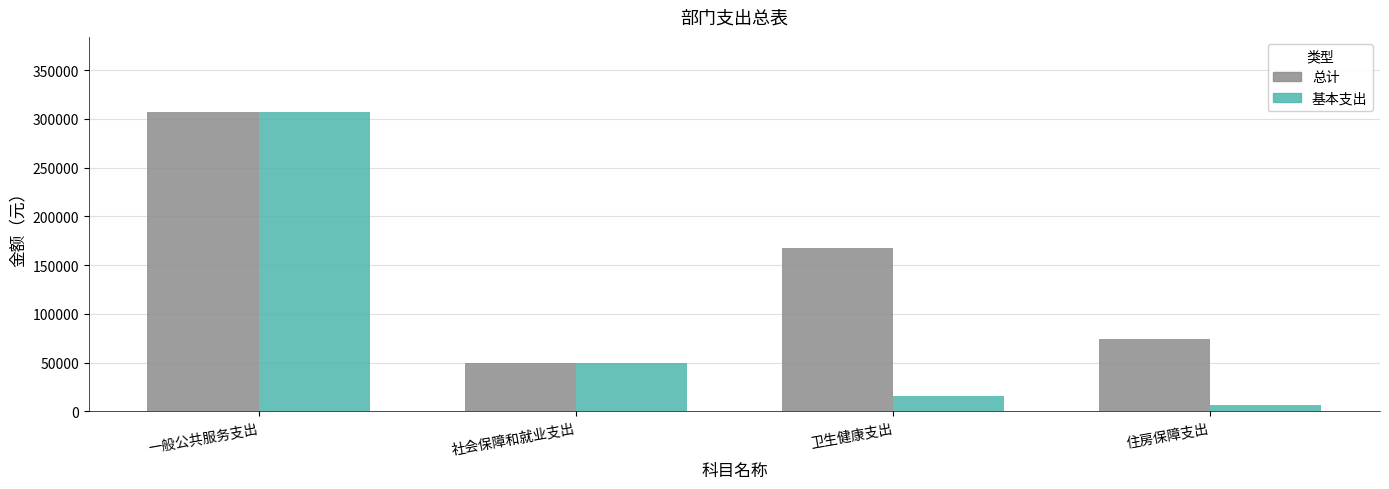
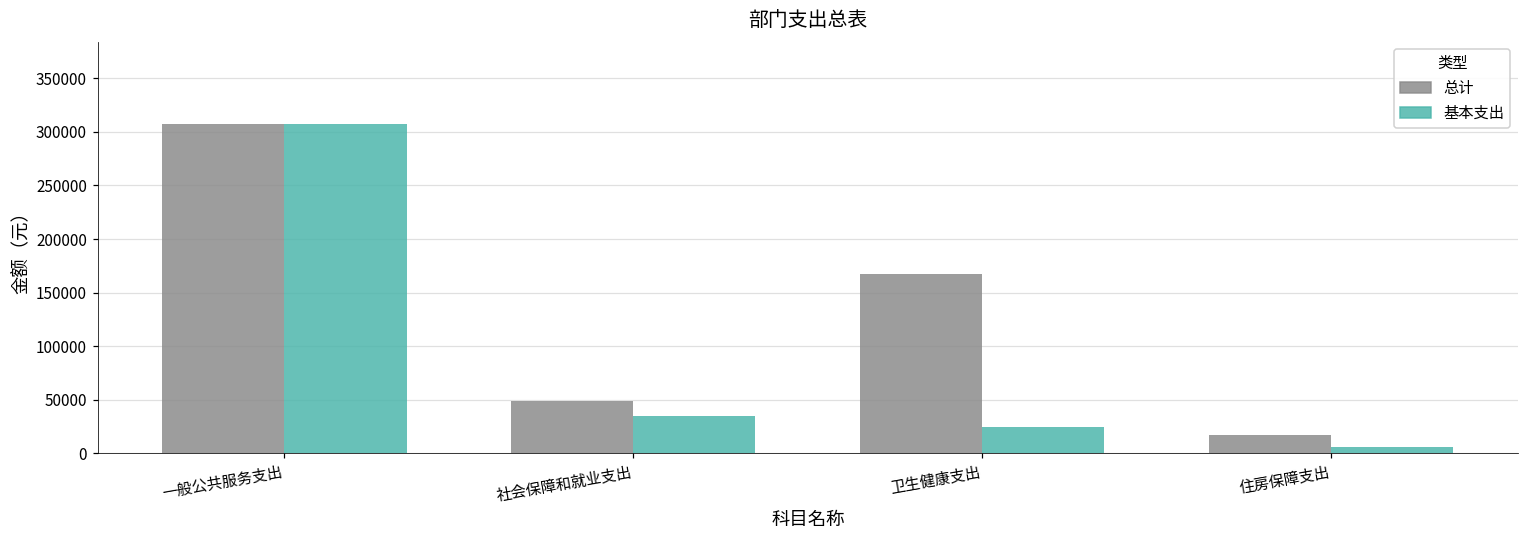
基本支出, 社会保障和就业支出: 50000 -> 30000
基本支出, 卫生健康支出: 15000 -> 24000
总计, 住房保障支出: 70000 -> 20000
